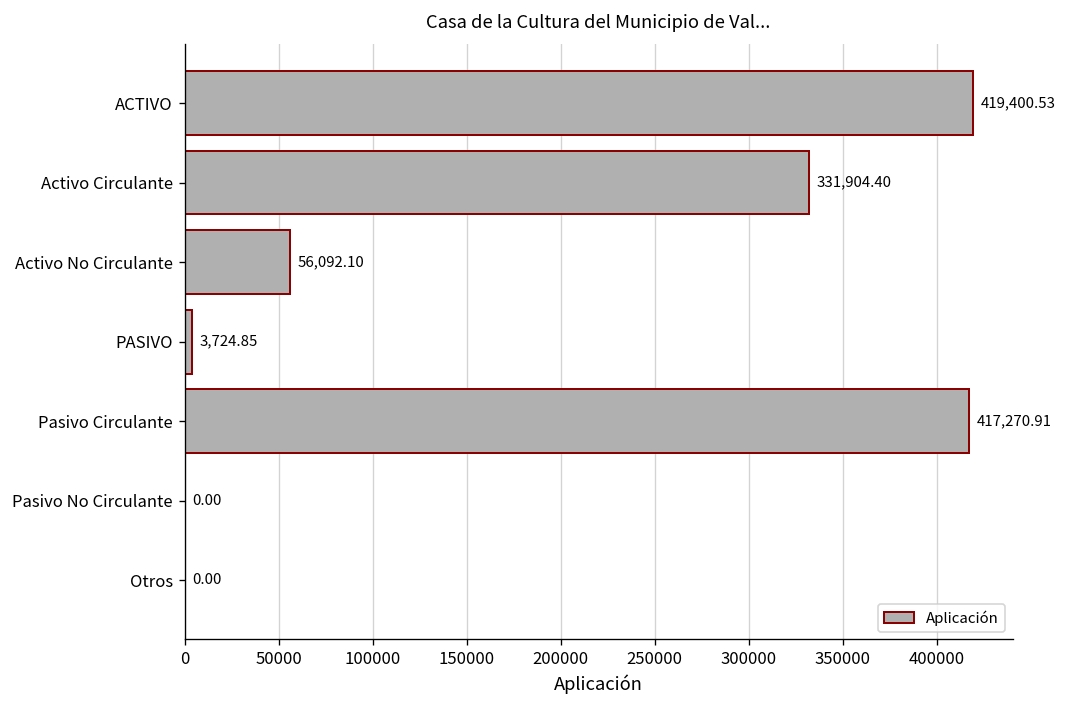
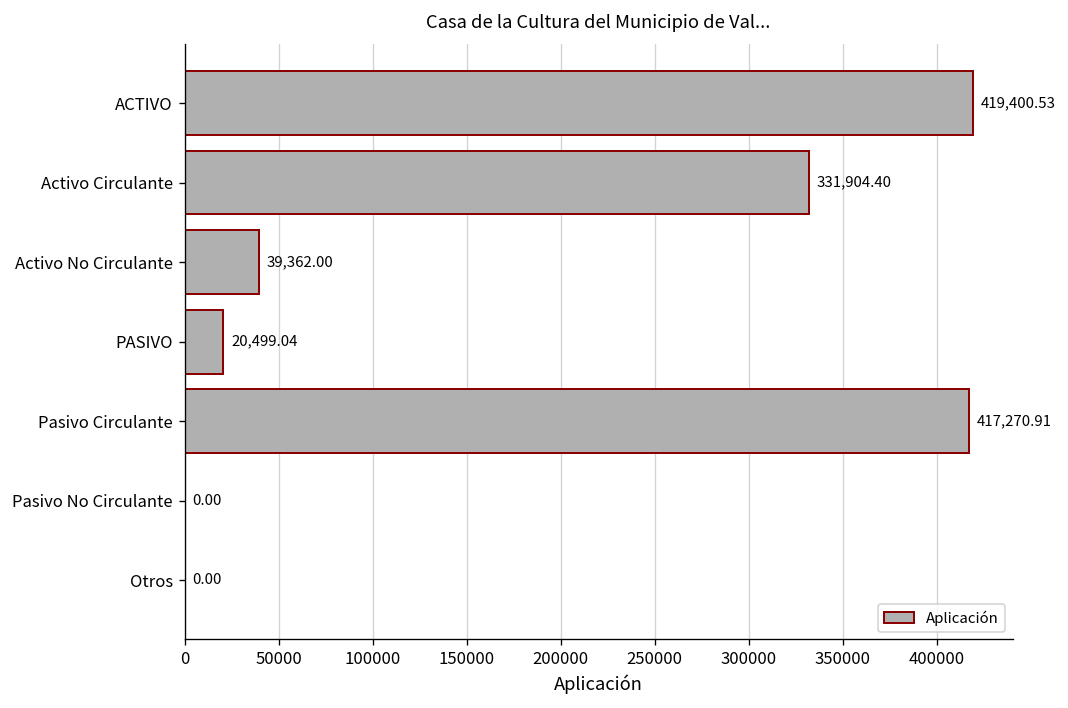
Activo No Circulante: 56,092.10 -> 39,362.00
PASIVO: 3,724.85 -> 20,499.04
